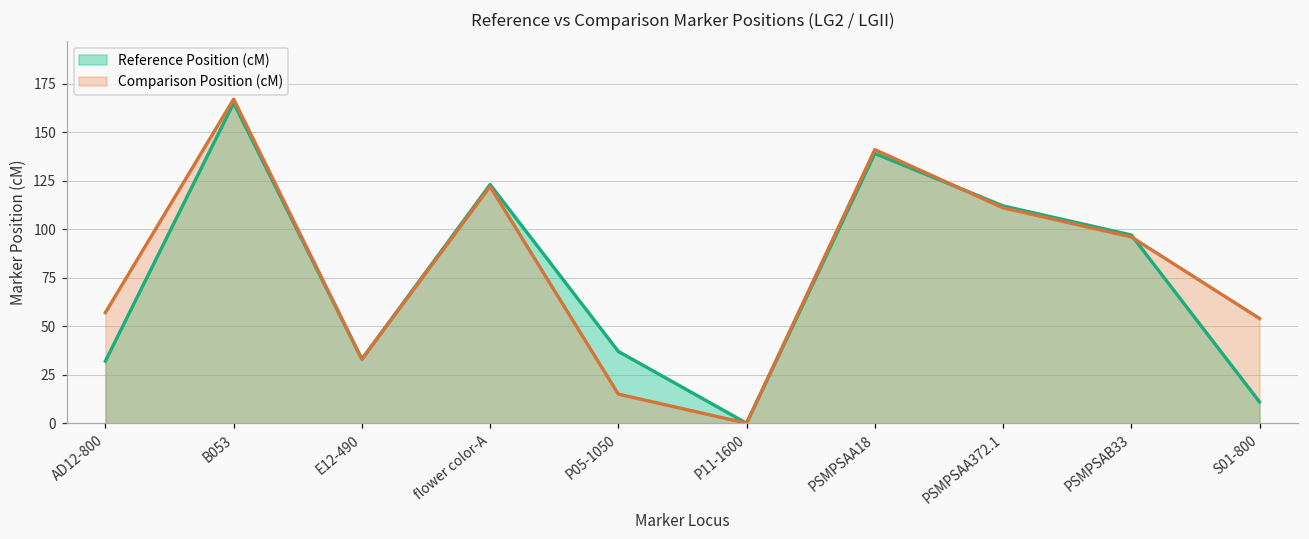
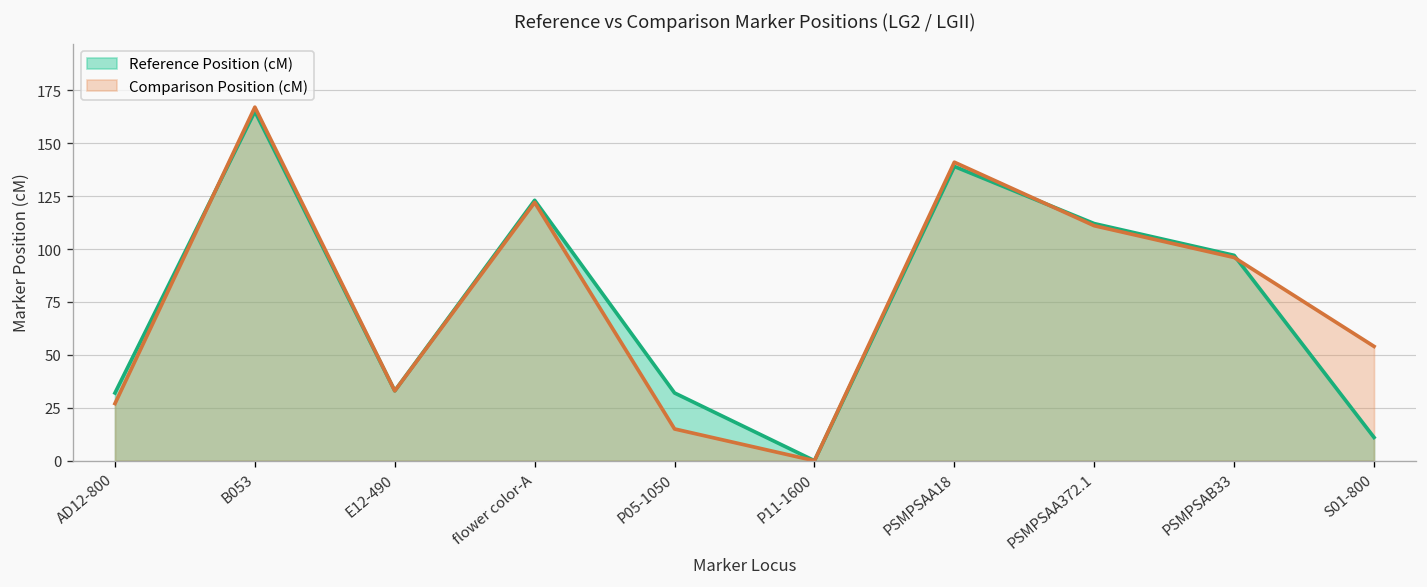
Comparison Position (cM), AD12-800: 57 -> 27
Reference Position (cM), P05-1050: 37 -> 32
